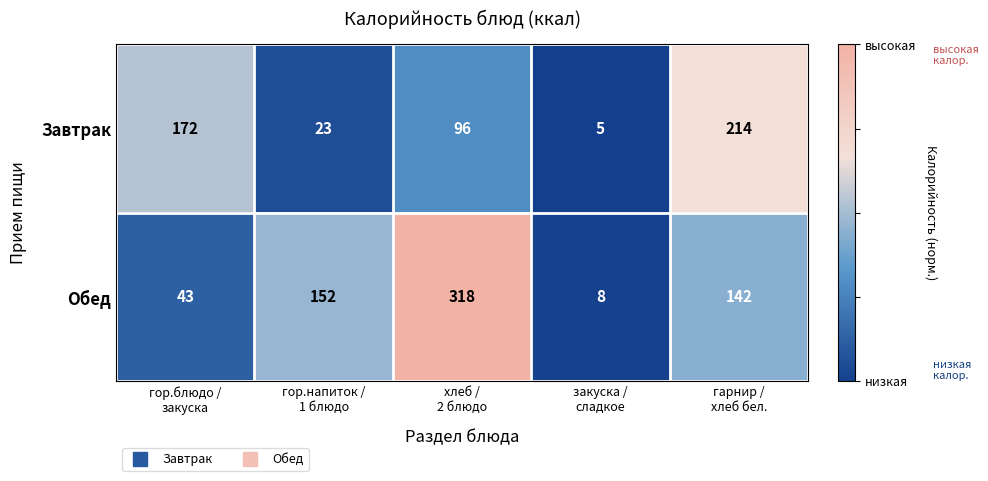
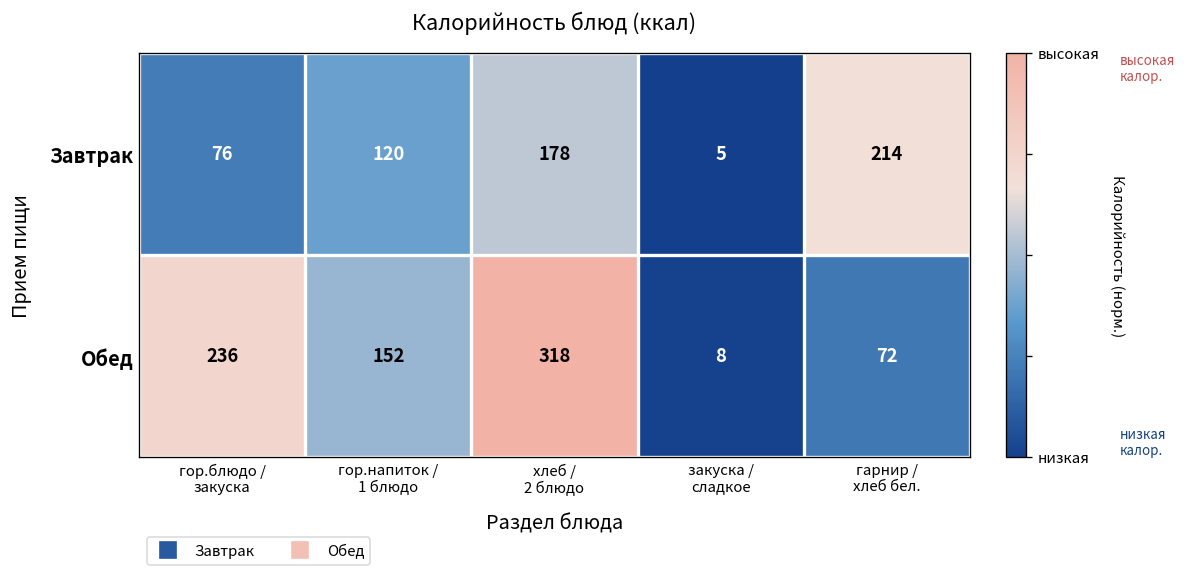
Завтрак, гор.блюдо / закуска: 172 -> 76
Завтрак, гор.напиток / 1 блюдо: 23 -> 120
Завтрак, хлеб / 2 блюдо: 96 -> 178
Обед, гор.блюдо / закуска: 43 -> 236
Обед, гарнир / хлеб бел.: 142 -> 72
